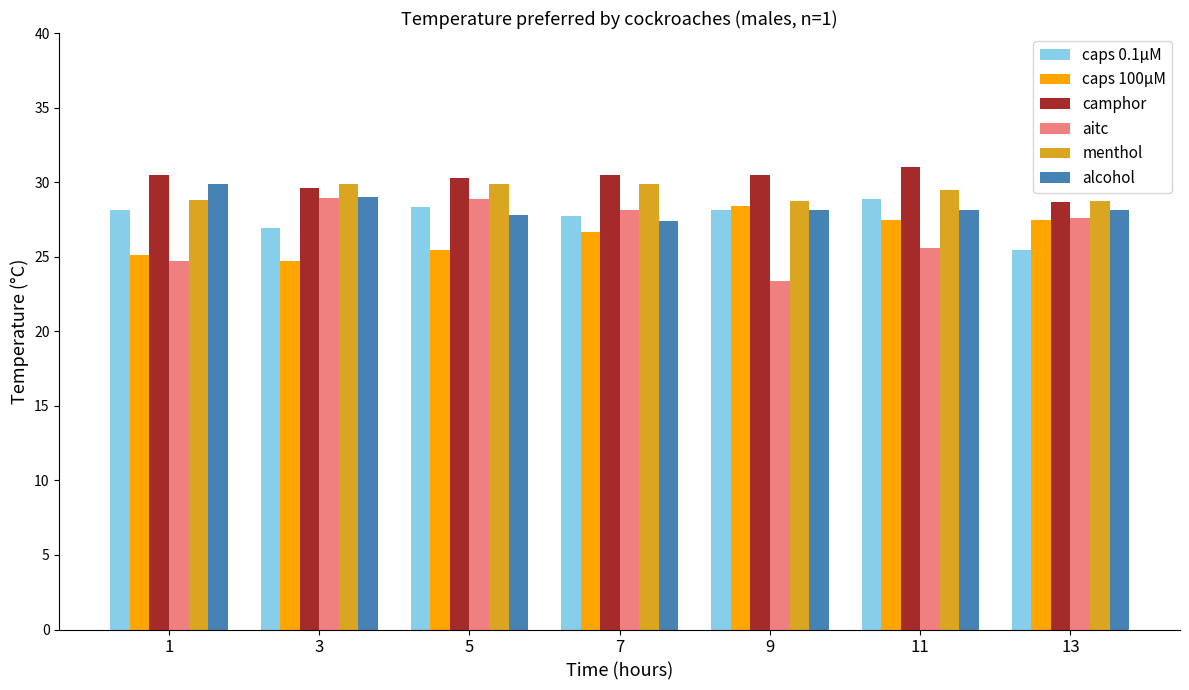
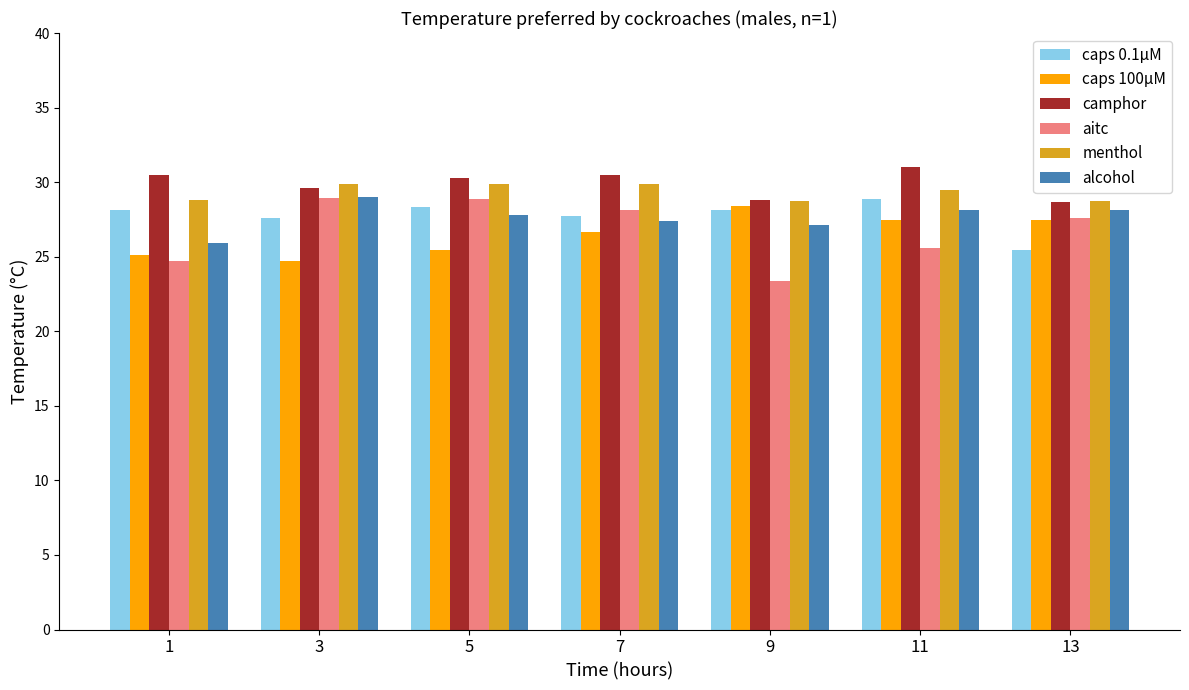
alcohol, 1: 29.9 -> 25.9
caps 0.1µM, 3: 26.9 -> 27.6
camphor, 9: 30.5 -> 28.8
alcohol, 9: 28.1 -> 27.1
